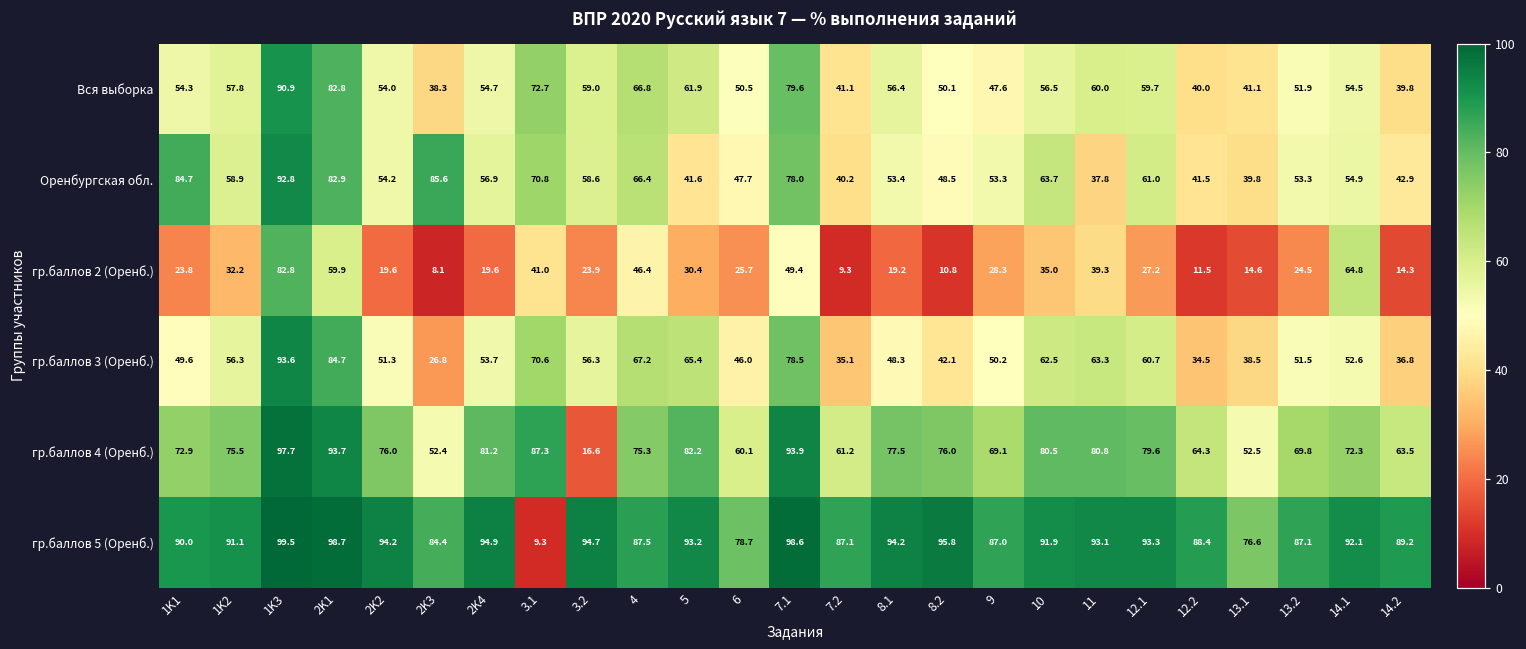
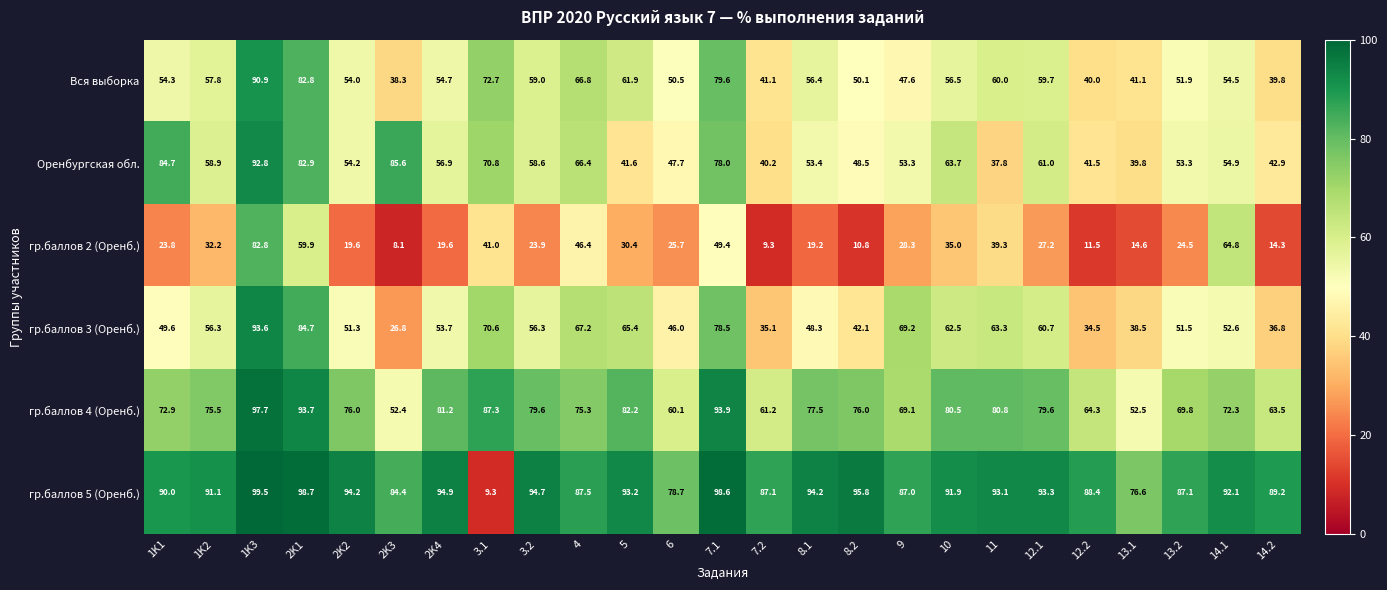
гр.баллов 3 (Оренб.), 9: 50.2 -> 69.2
гр.баллов 4 (Оренб.), 3.2: 16.6 -> 79.6
